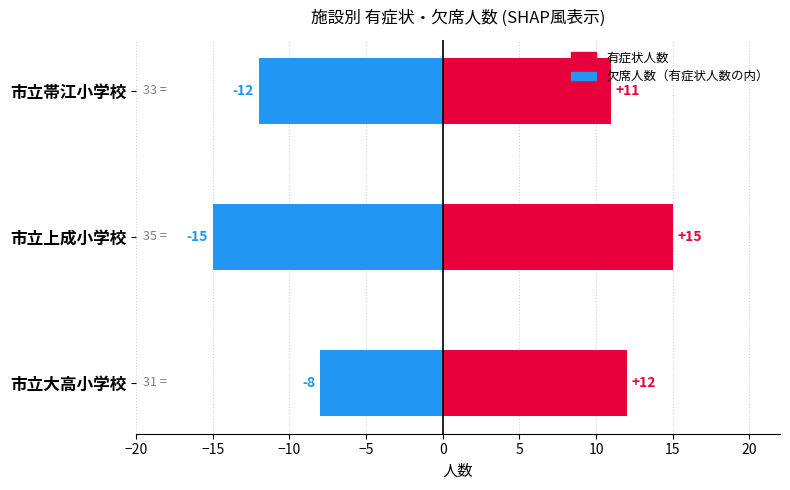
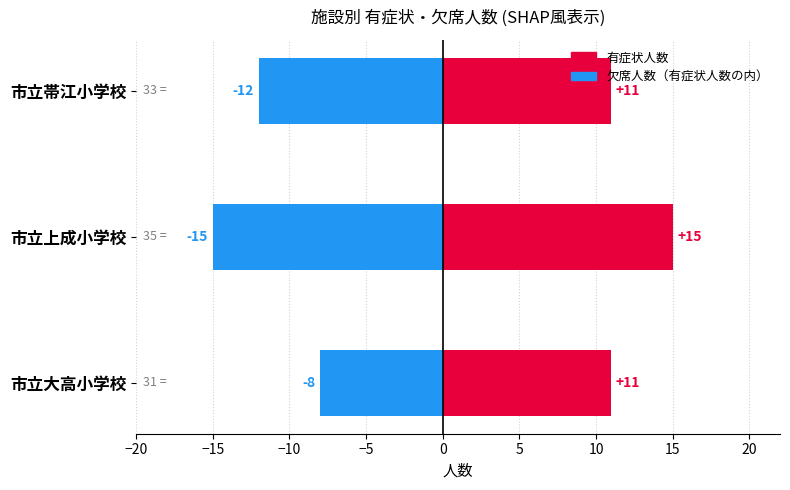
有症状人数, 市立大高小学校: +12 -> +11
